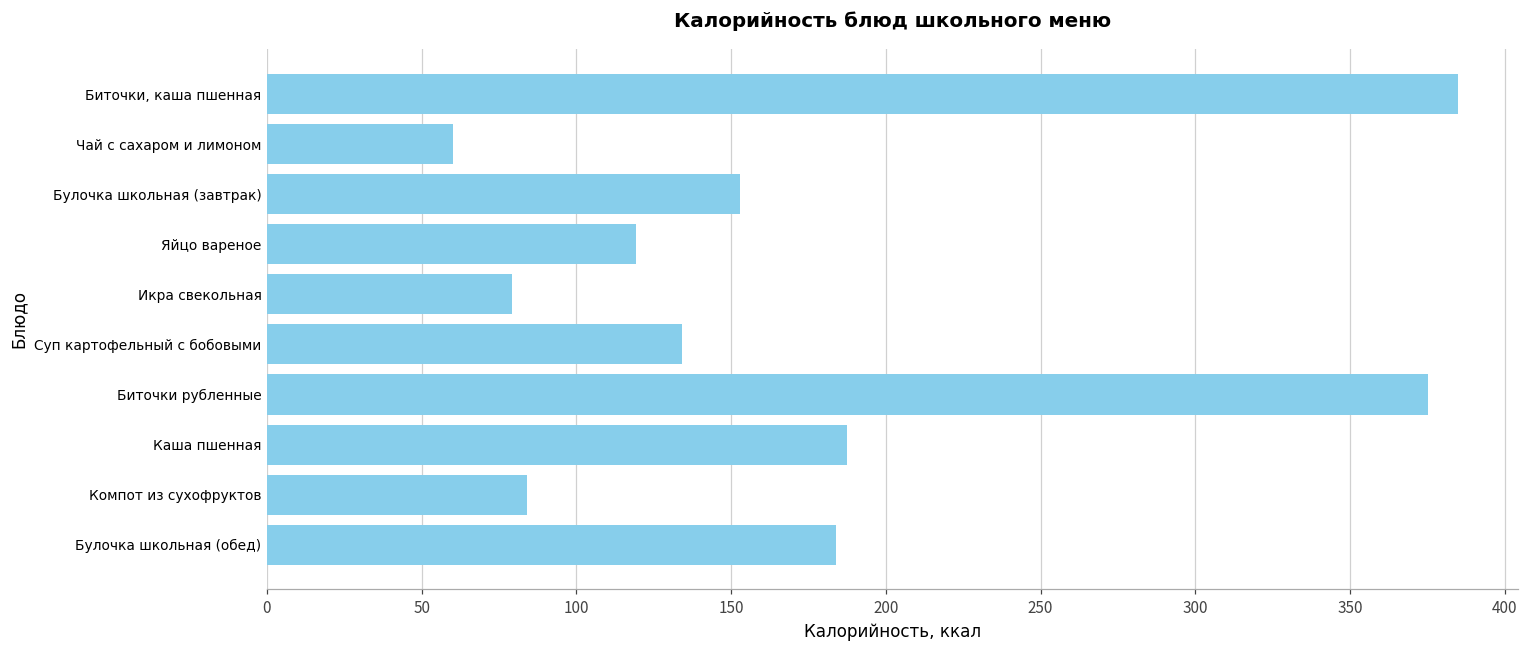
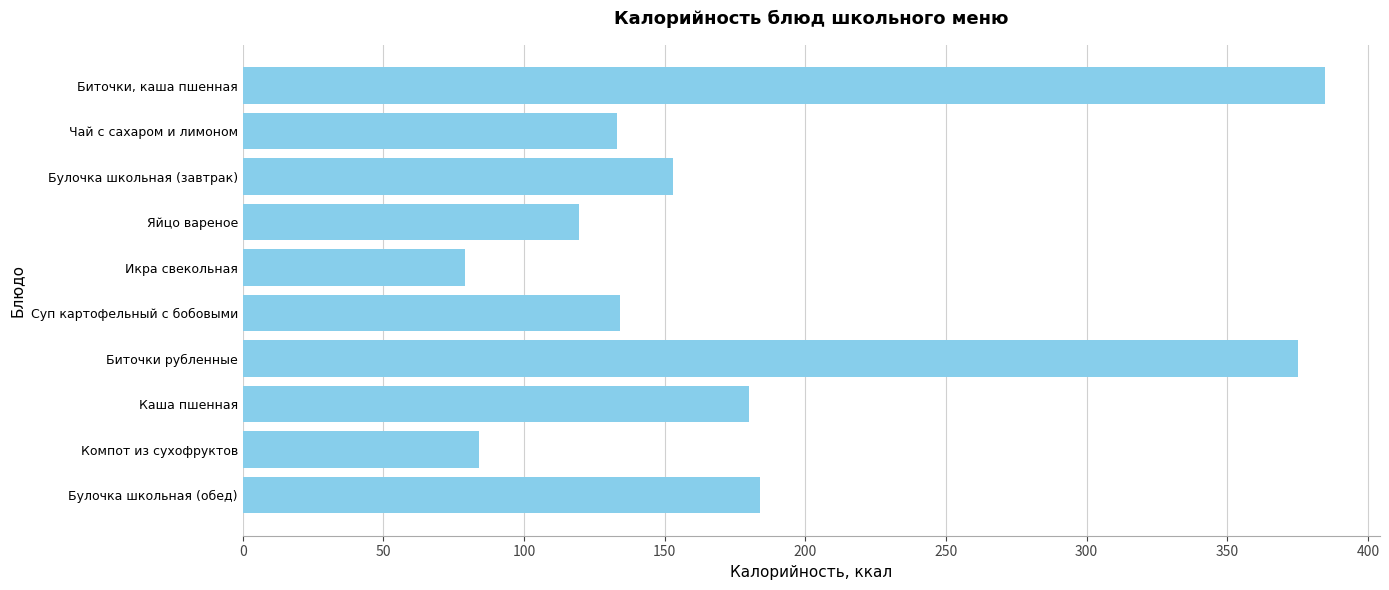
Чай с сахаром и лимоном: 60 -> 133
Каша пшенная: 187 -> 180
